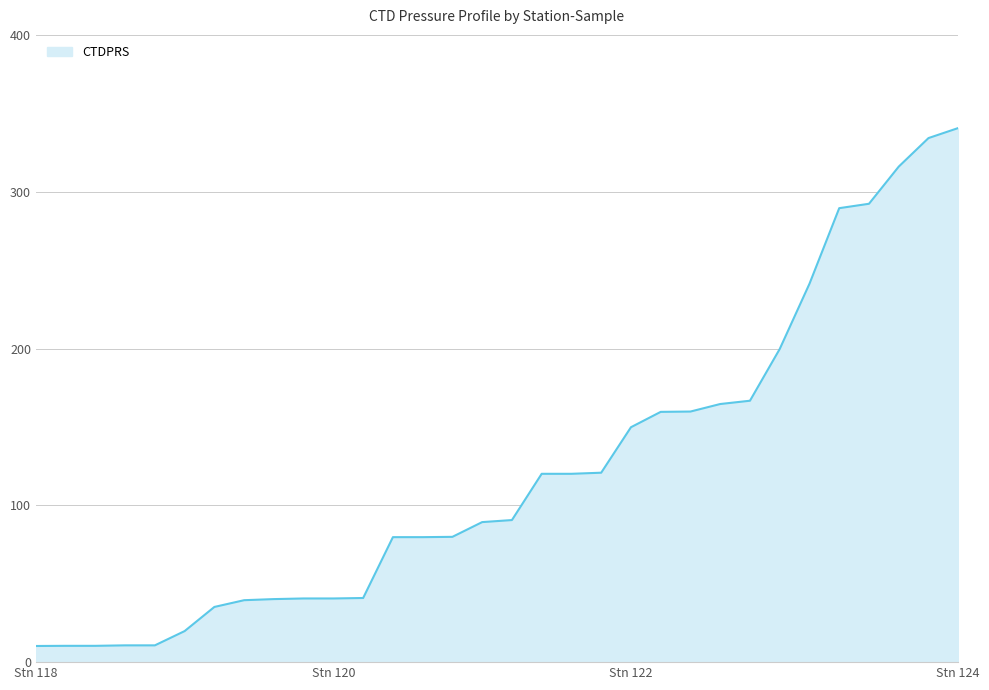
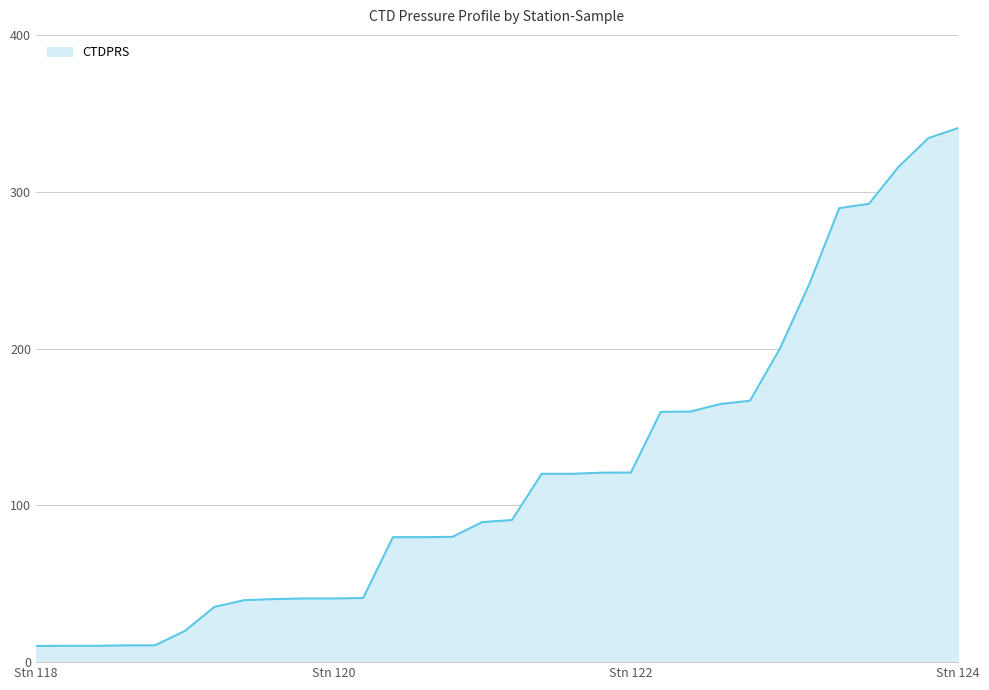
Stn 122: 150 -> 121
